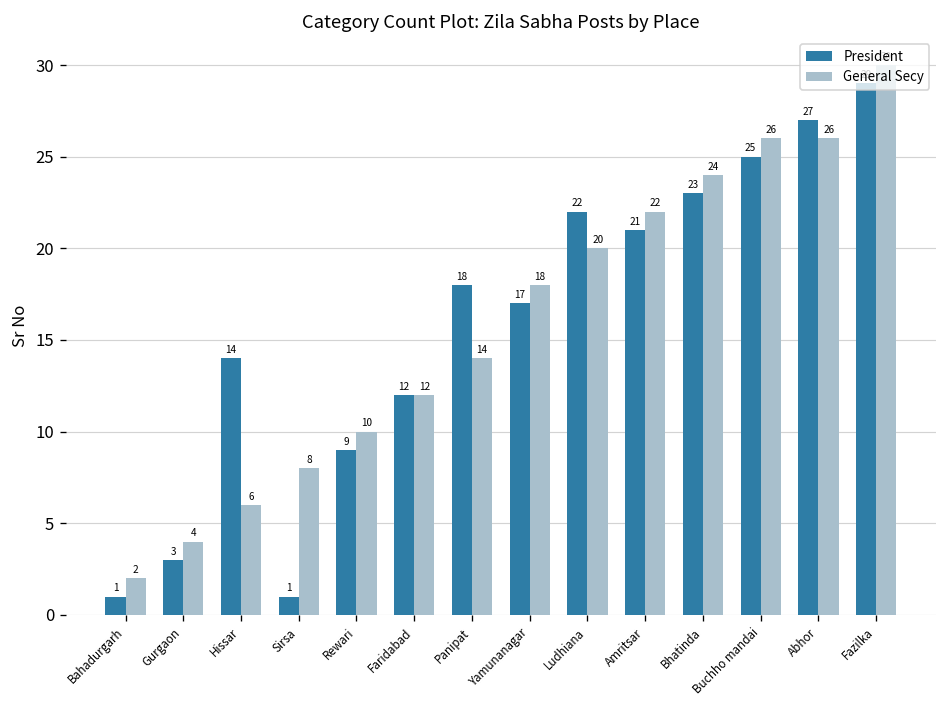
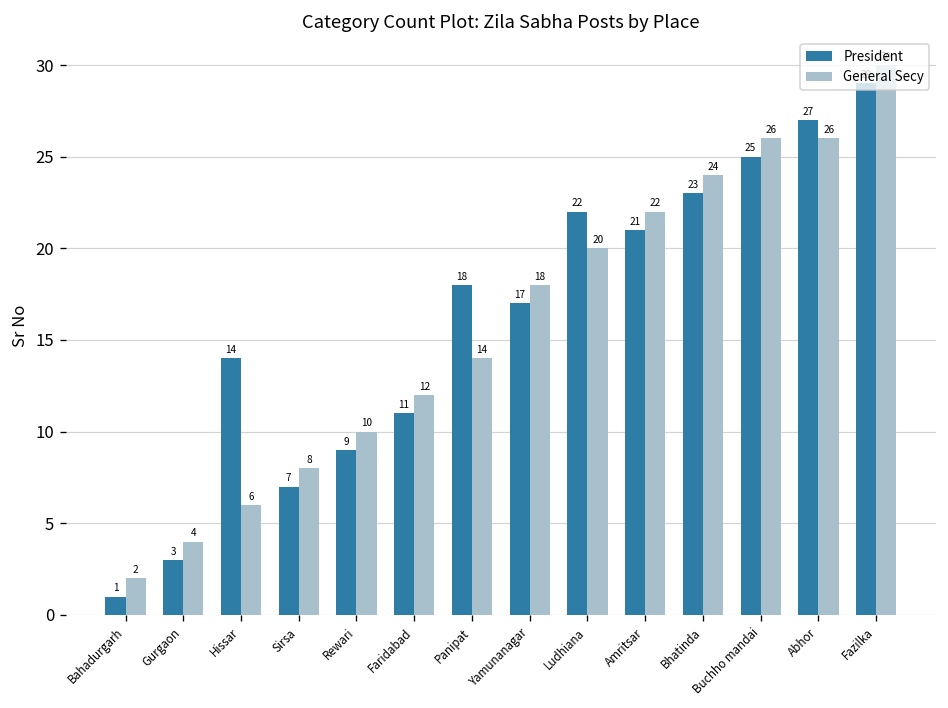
President, Sirsa: 1 -> 7
President, Faridabad: 12 -> 11
